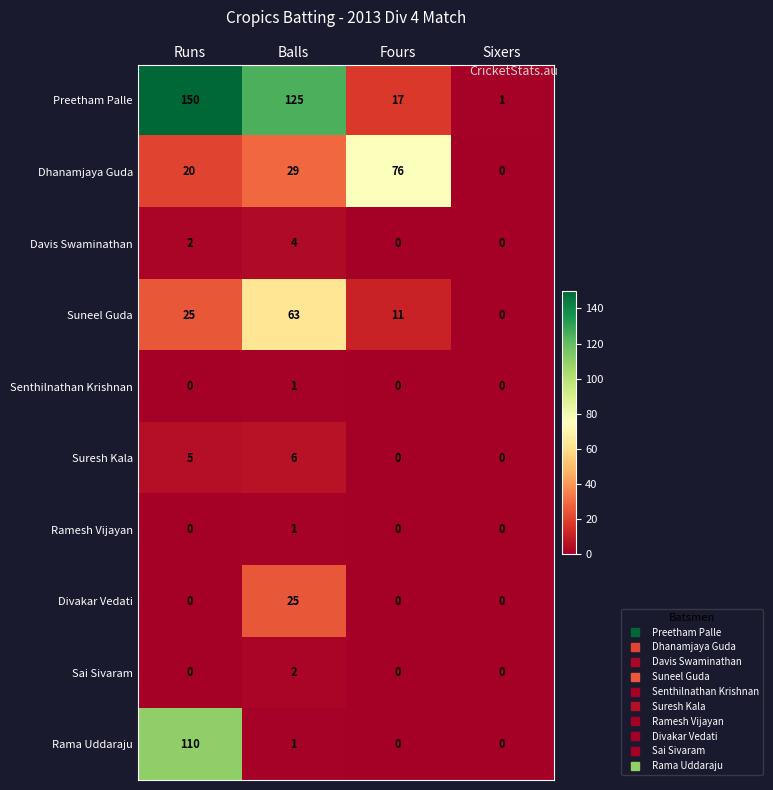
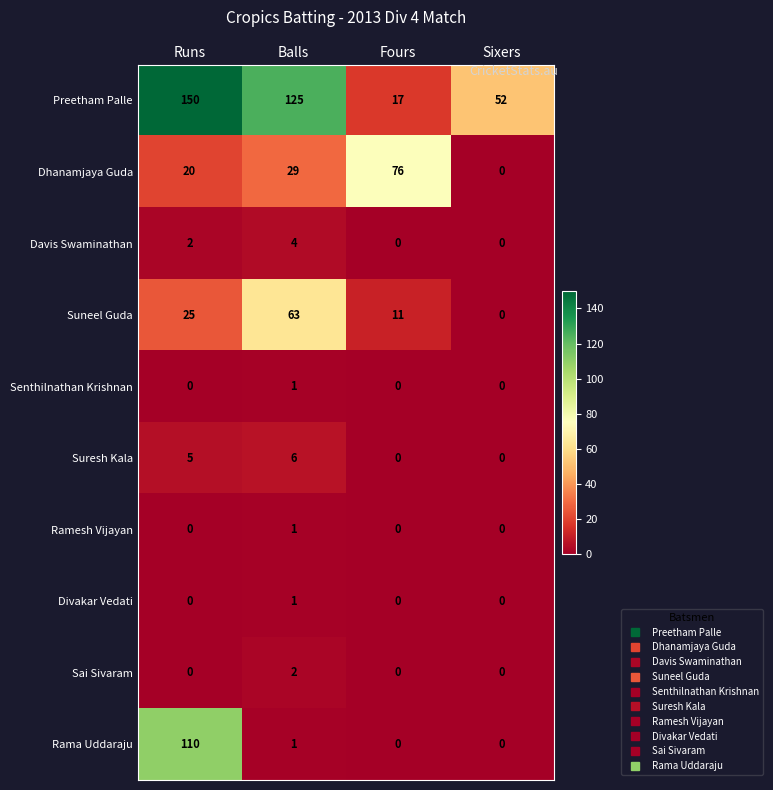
Preetham Palle, Sixers: 1 -> 52
Divakar Vedati, Balls: 25 -> 1
